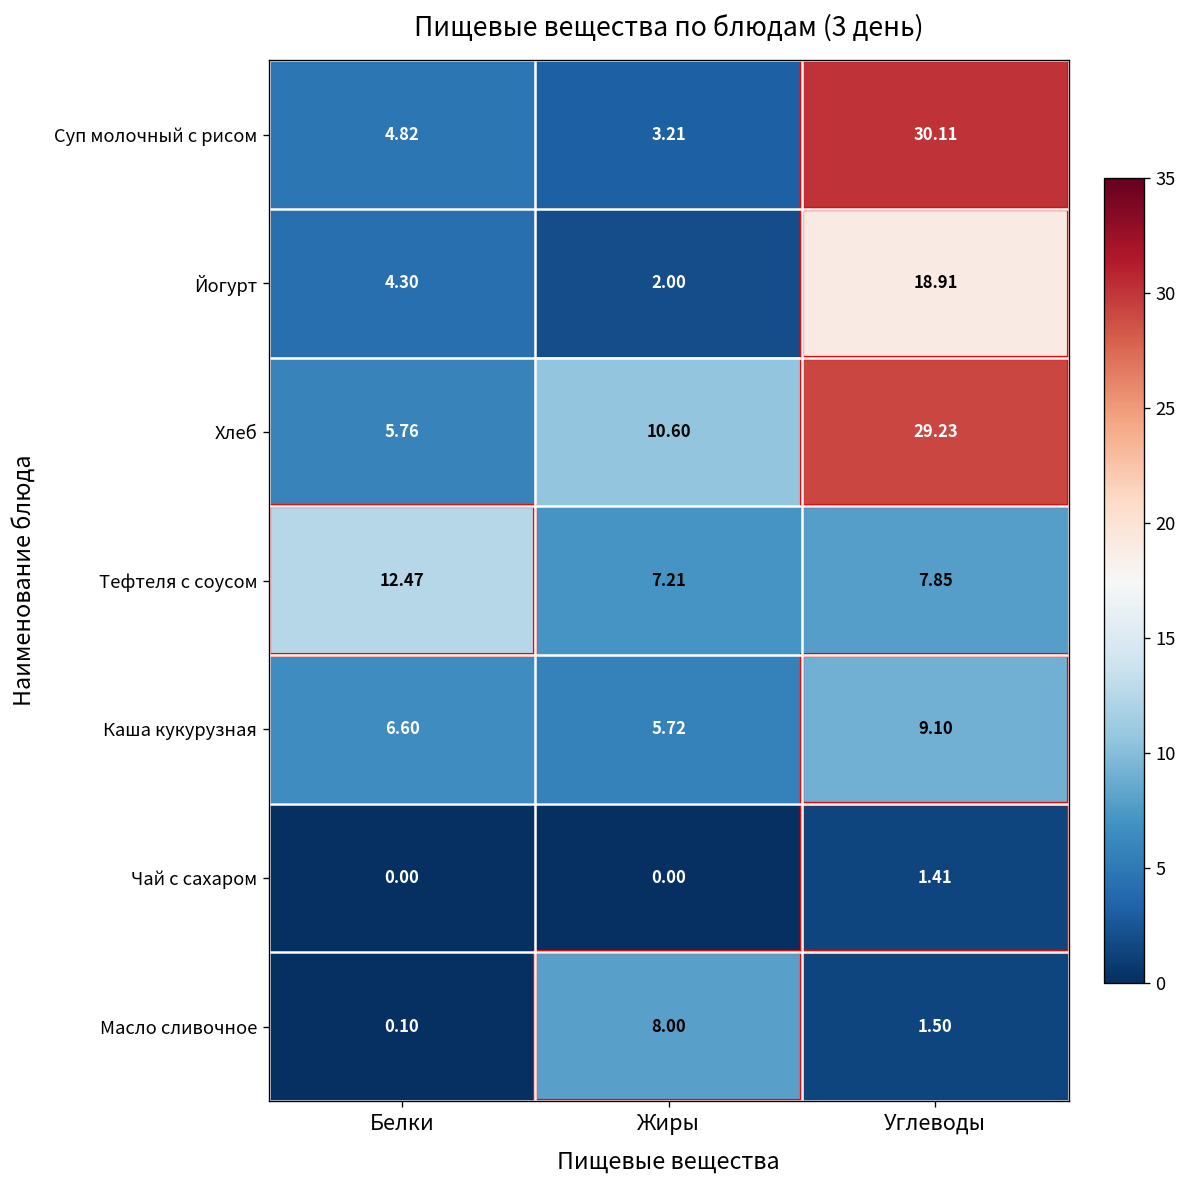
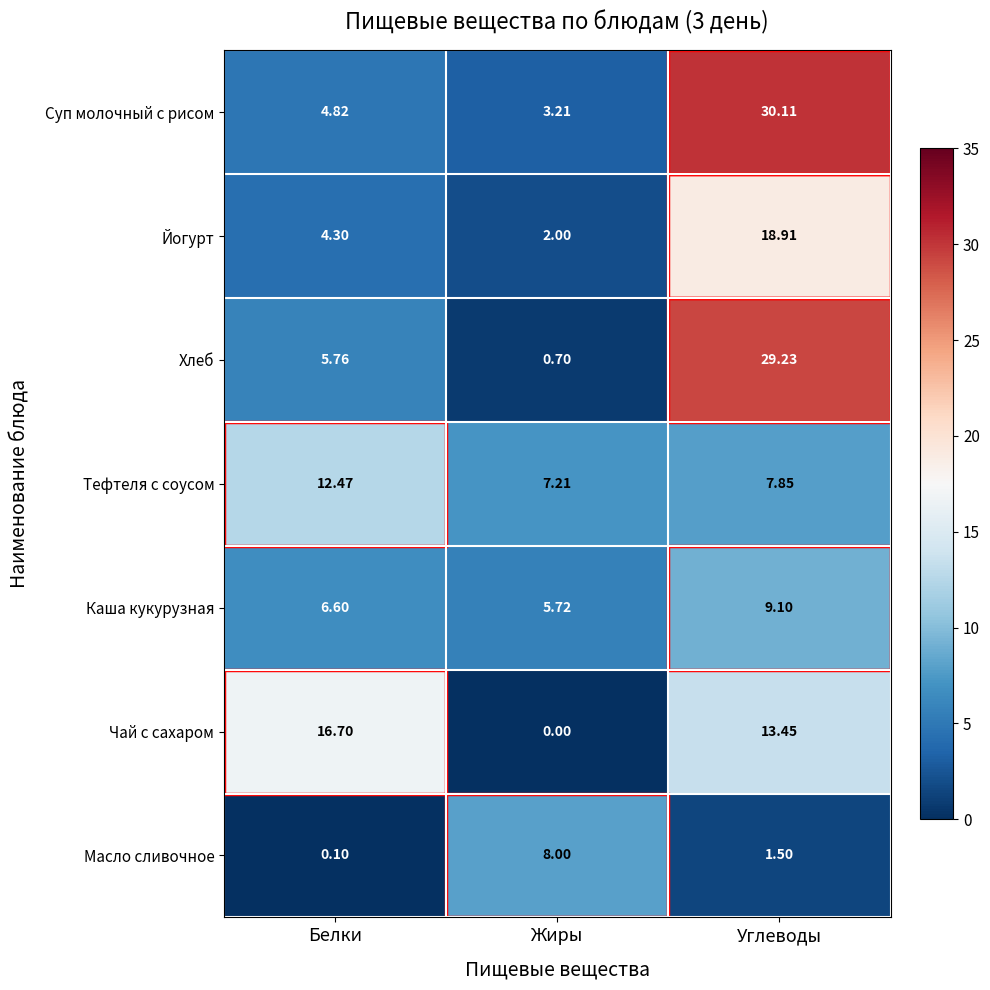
Хлеб, Жиры: 10.60 -> 0.70
Чай с сахаром, Белки: 0.00 -> 16.70
Чай с сахаром, Углеводы: 1.41 -> 13.45
